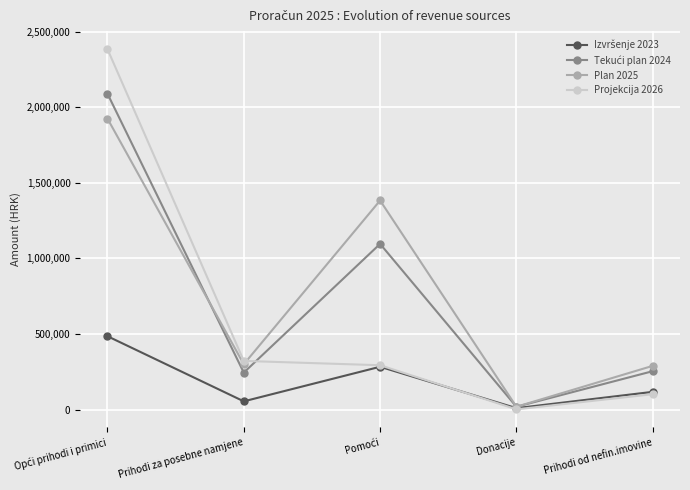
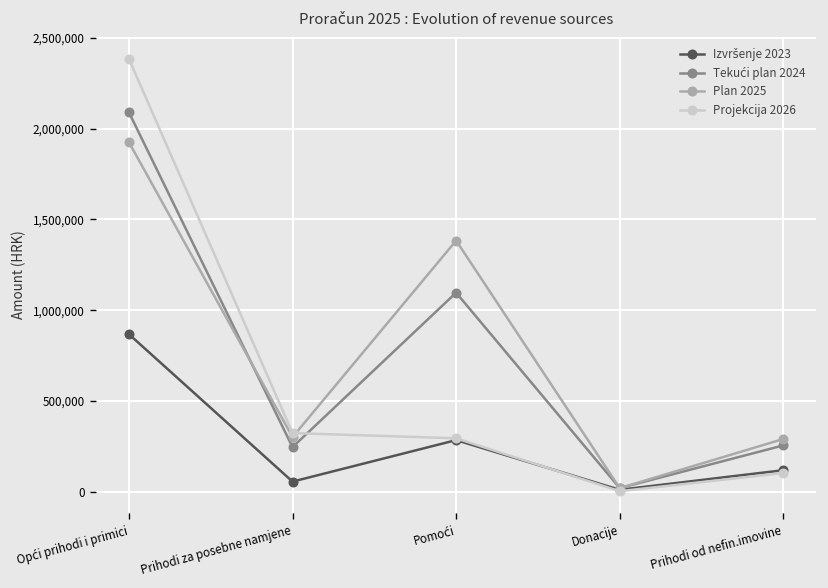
Izvršenje 2023, Opći prihodi i primici: 490,000 -> 870,000
